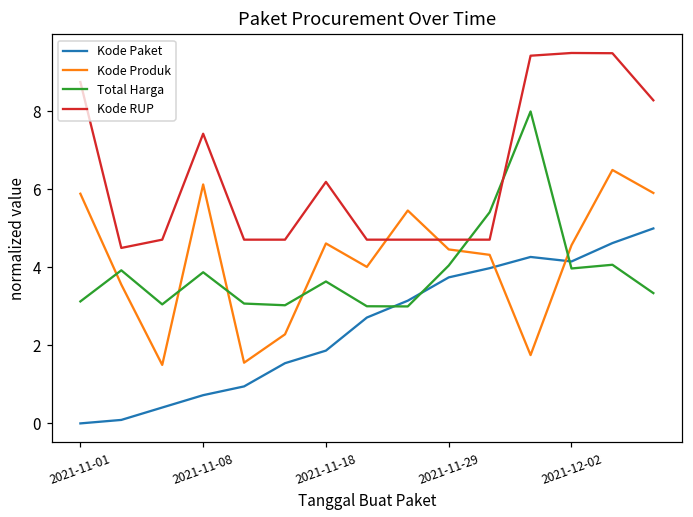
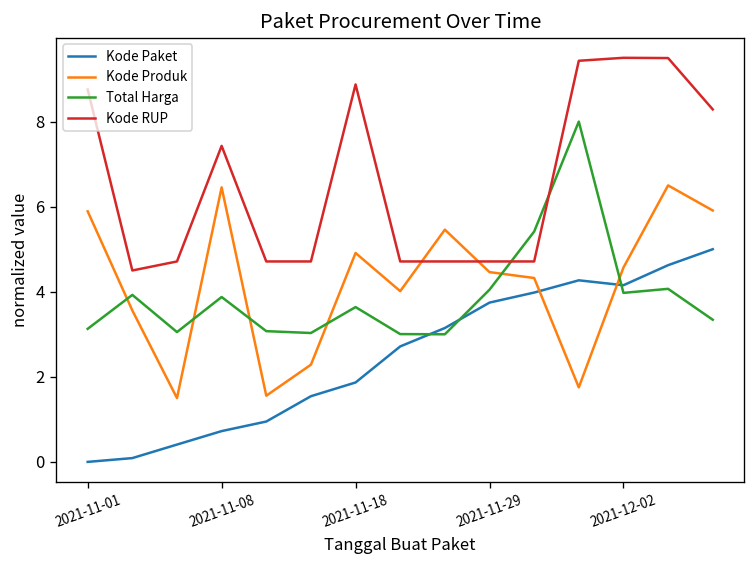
Kode Produk, 2021-11-08: 6.1 -> 6.5
Kode Produk, 2021-11-18: 4.6 -> 4.9
Kode RUP, 2021-11-18: 6.2 -> 8.9
